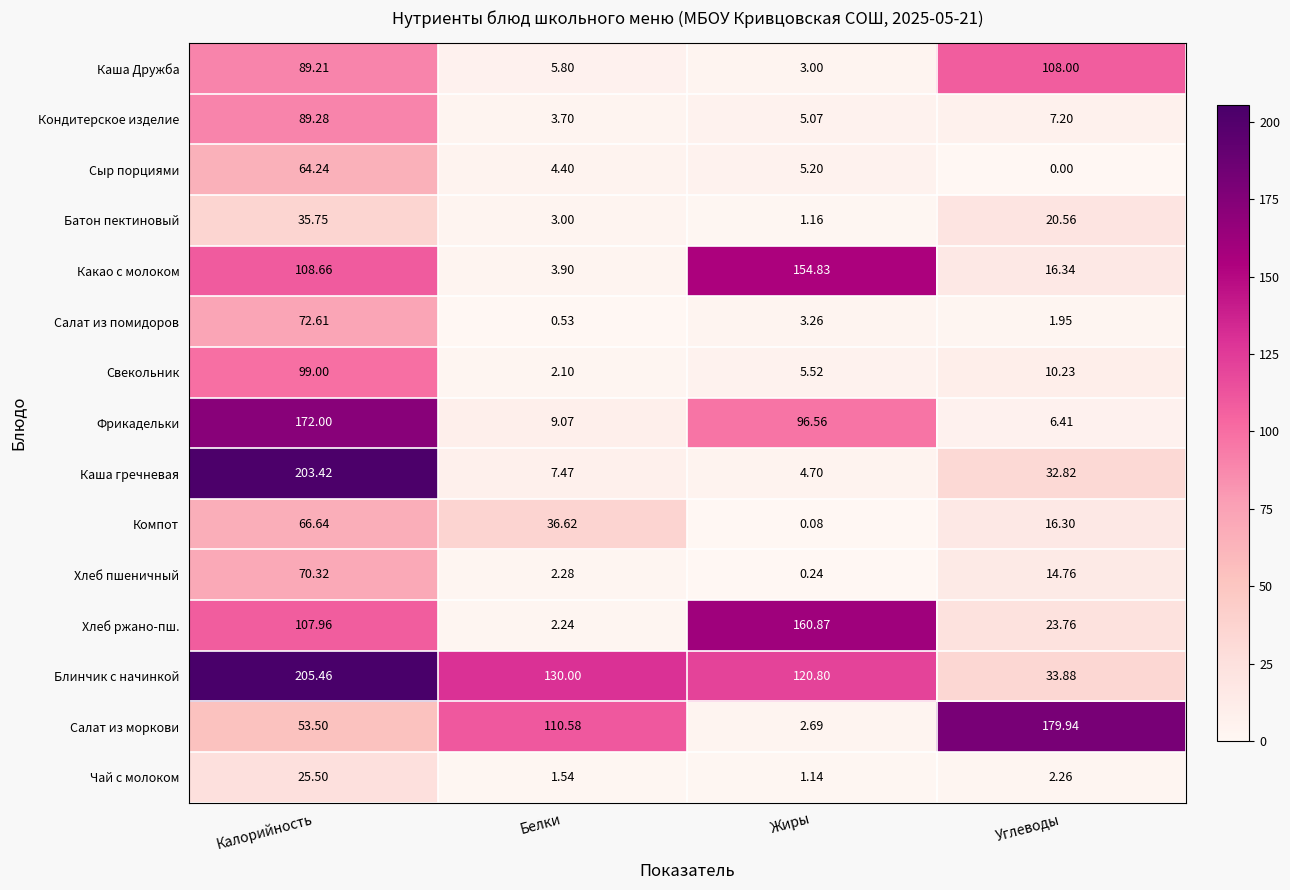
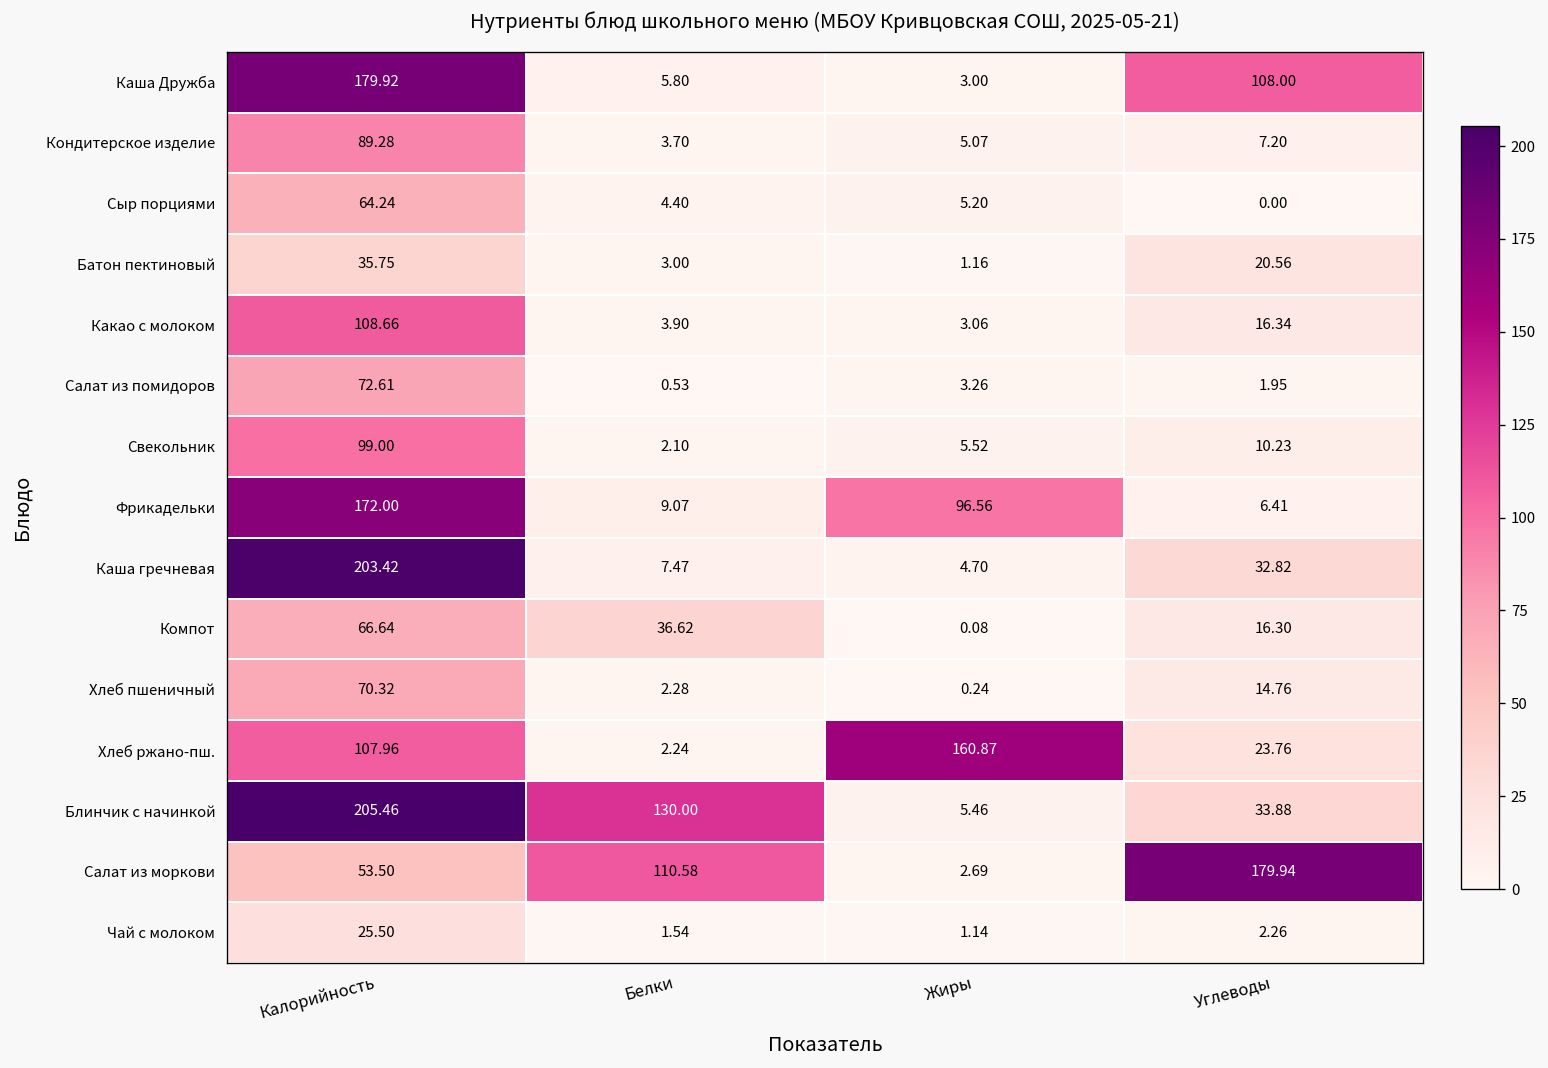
Каша Дружба, Калорийность: 89.21 -> 179.92
Какао с молоком, Жиры: 154.83 -> 3.06
Блинчик с начинкой, Жиры: 120.80 -> 5.46
